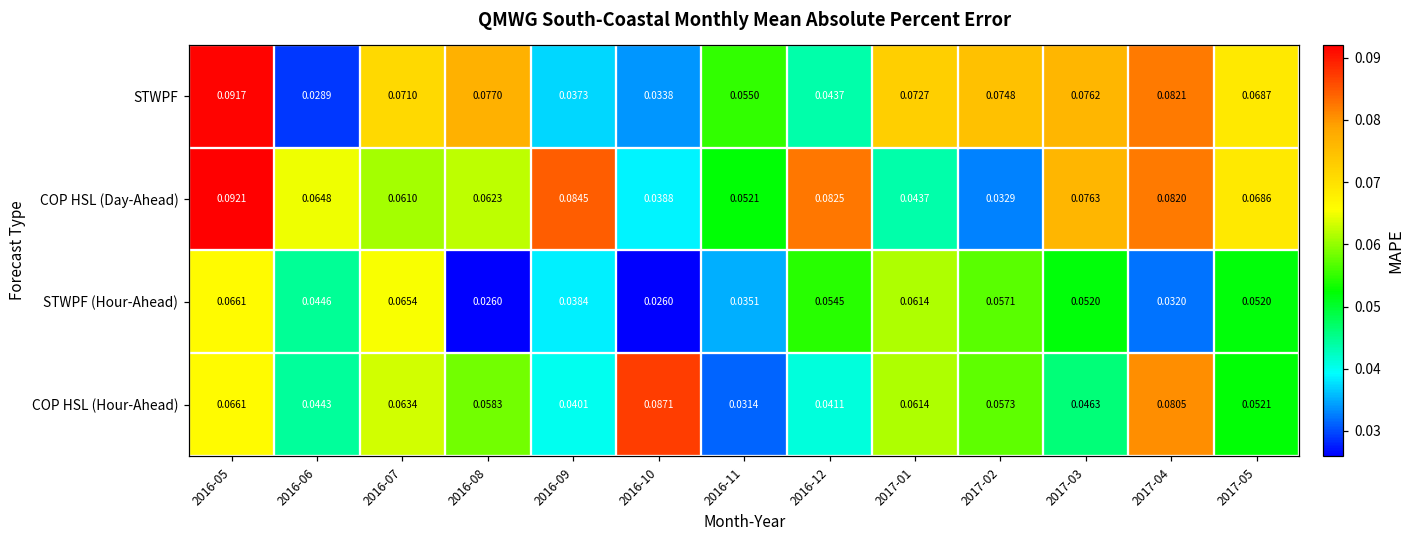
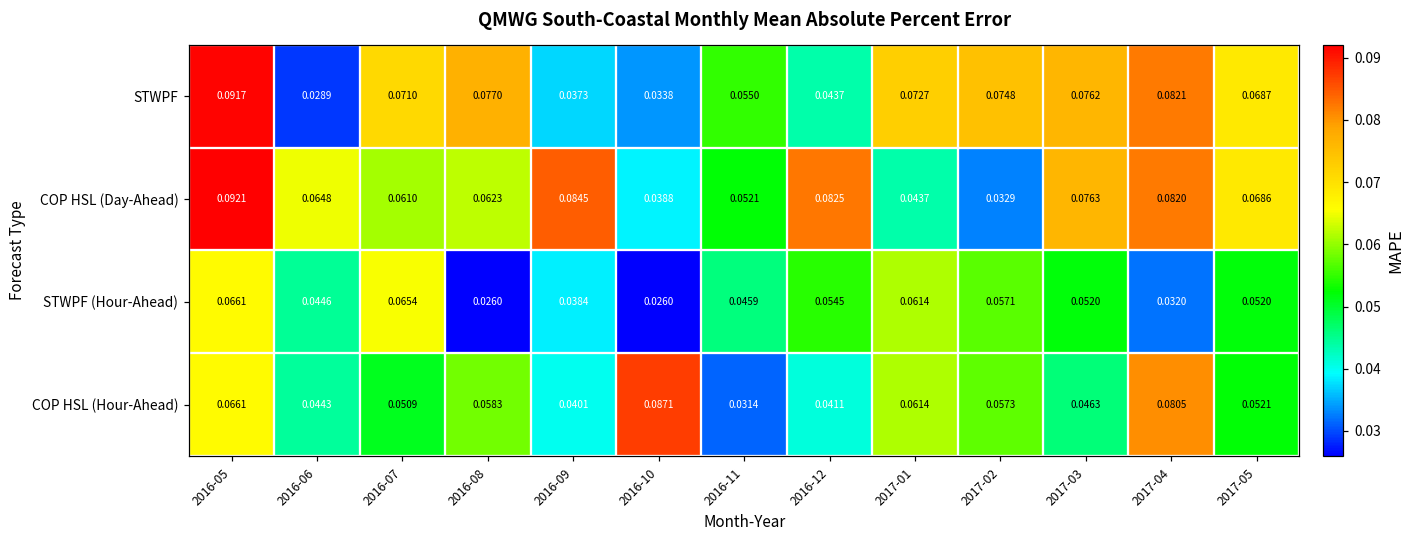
STWPF (Hour-Ahead), 2016-11: 0.0351 -> 0.0459
COP HSL (Hour-Ahead), 2016-07: 0.0634 -> 0.0509
